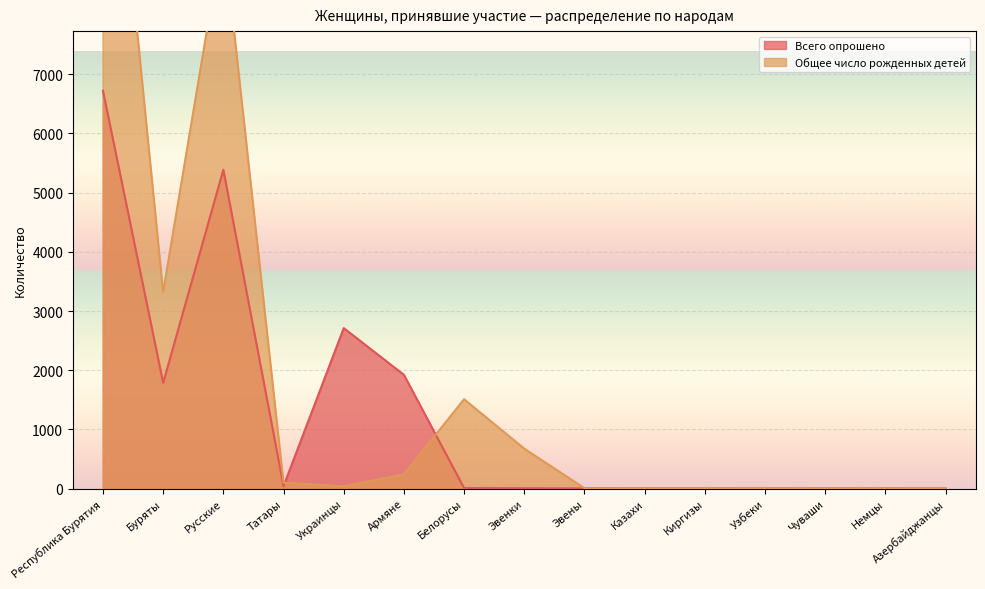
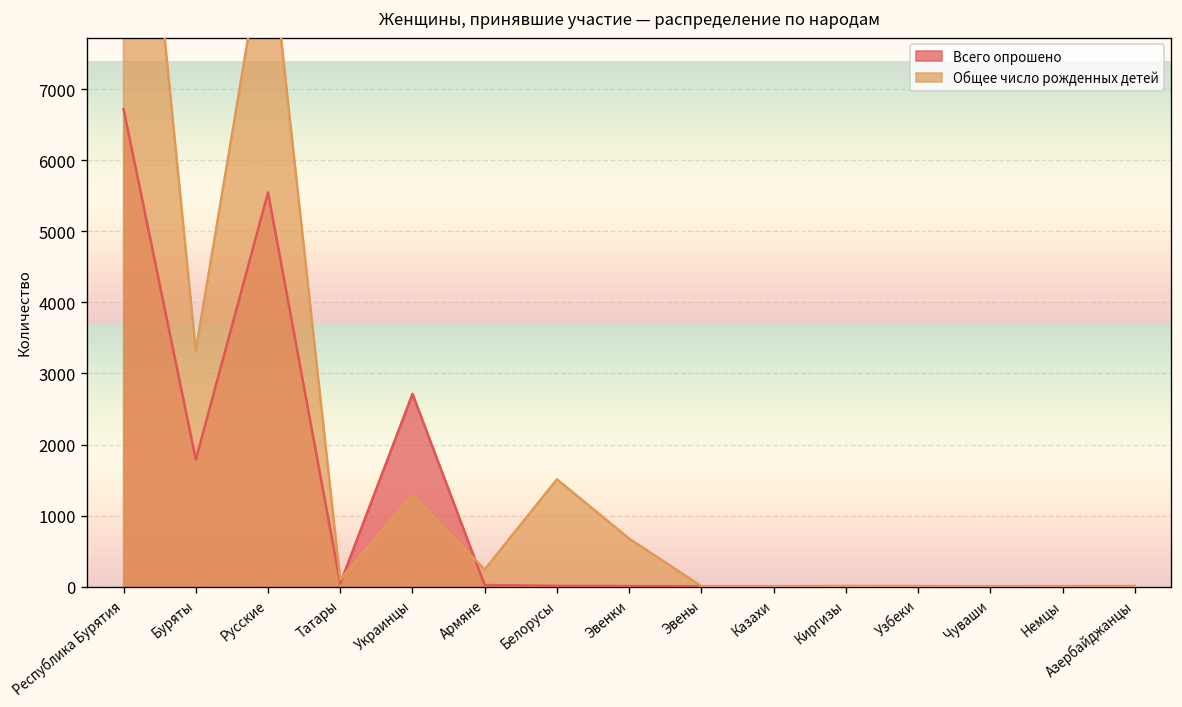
Всего опрошено, Русские: 5400 -> 5500
Общее число рожденных детей, Украинцы: 0 -> 1300
Всего опрошено, Армяне: 1900 -> 0
